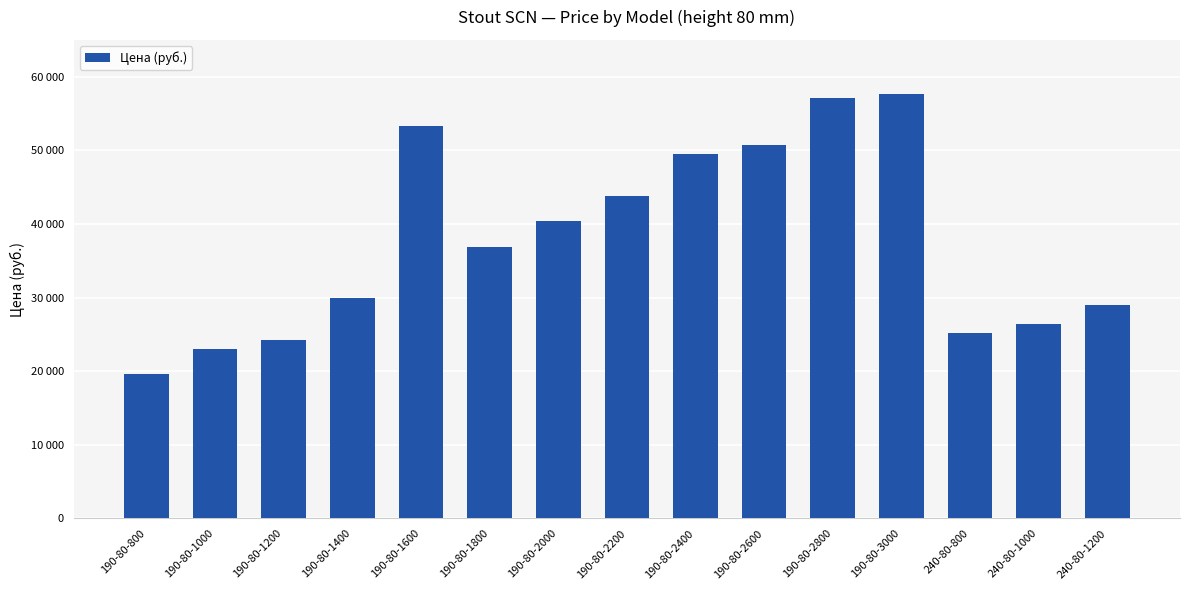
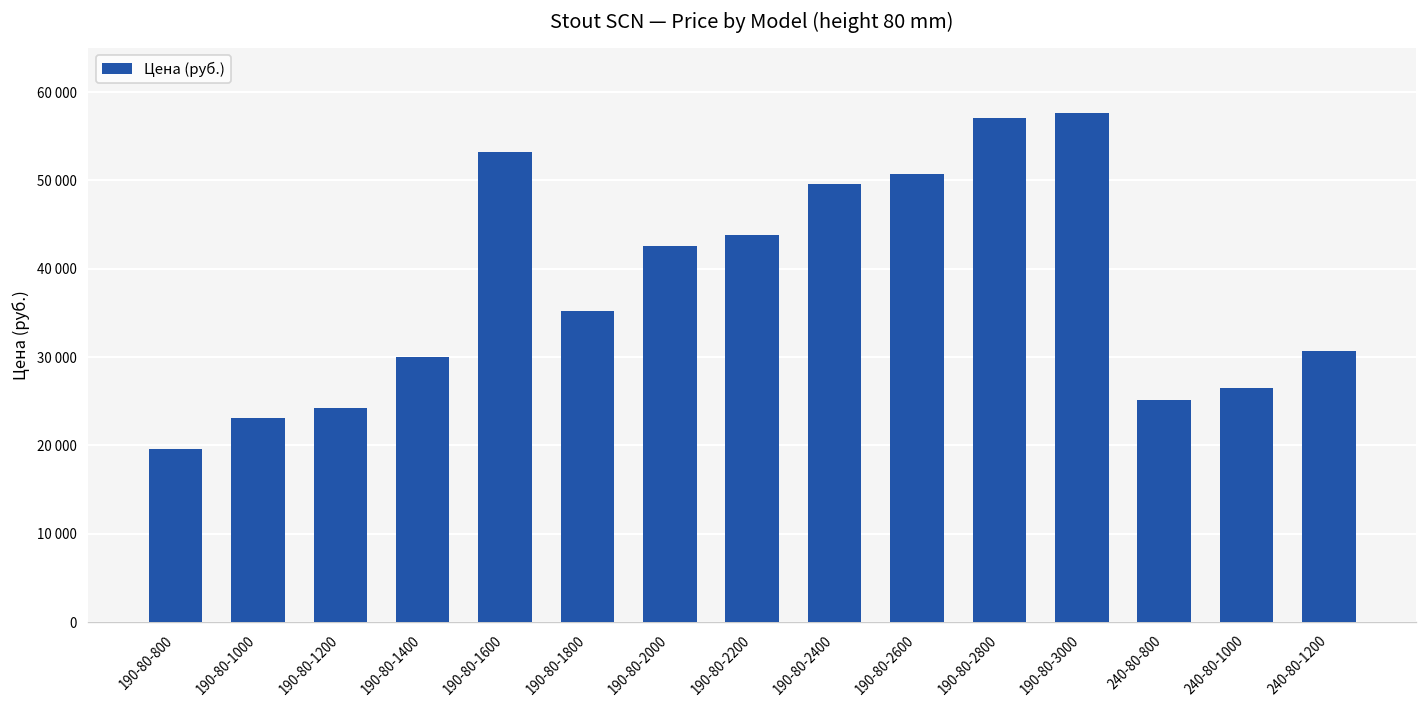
190-80-1800: 37000 -> 35000
190-80-2000: 40000 -> 43000
240-80-1200: 29000 -> 31000
